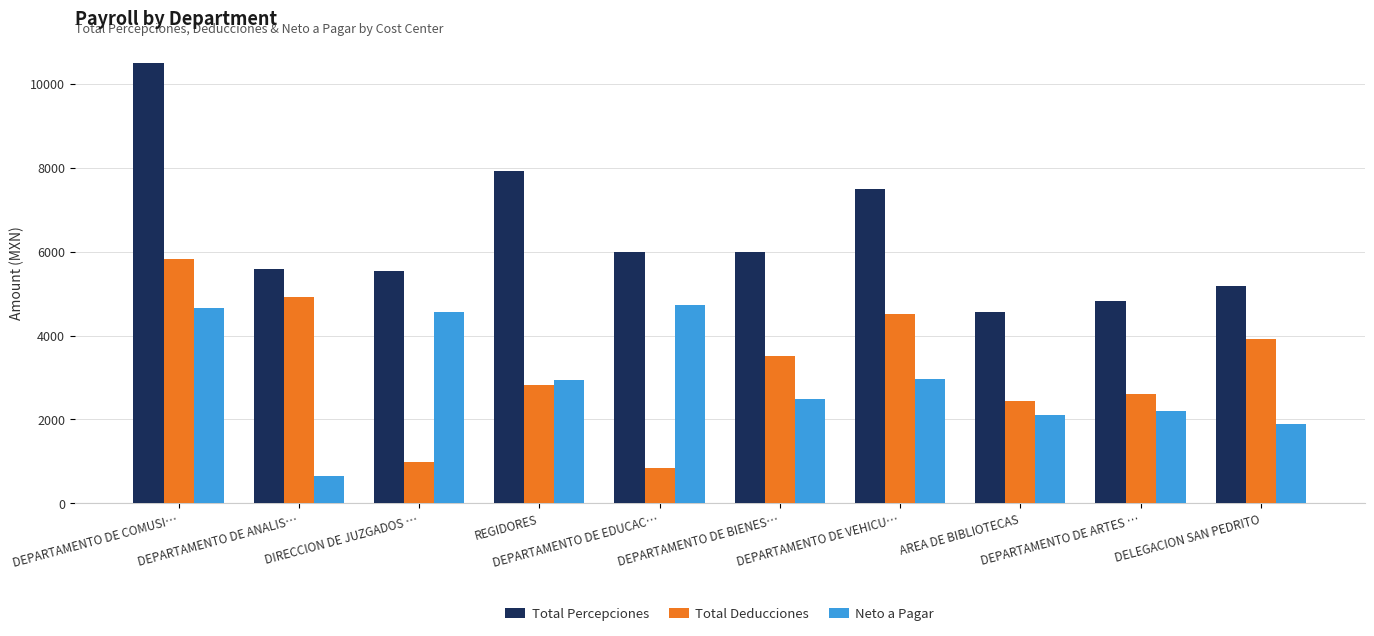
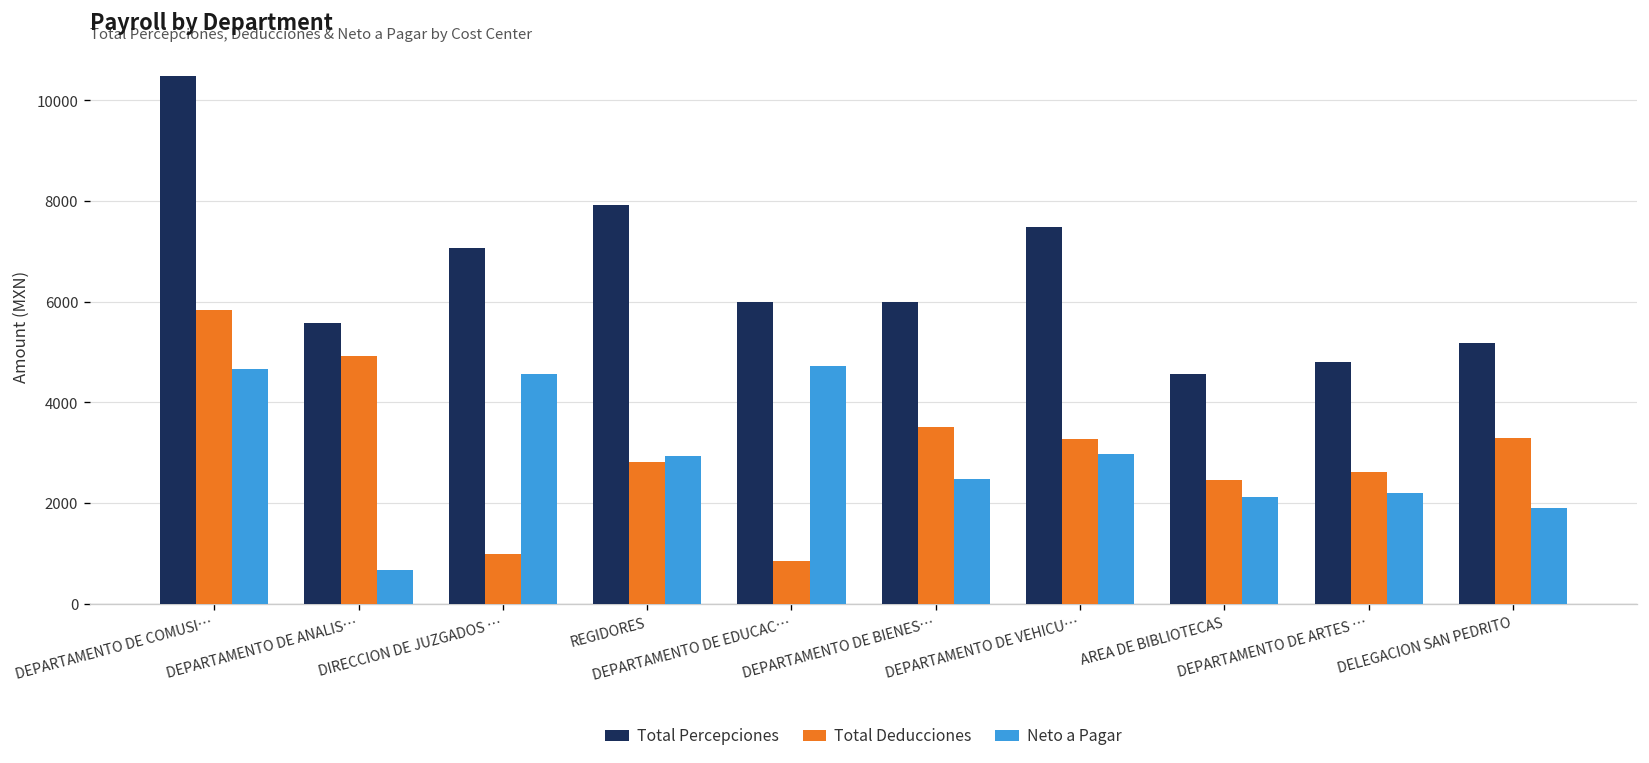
Total Percepciones, DIRECCION DE JUZGADOS …: 5500 -> 7100
Total Deducciones, DEPARTAMENTO DE VEHICU…: 4500 -> 3300
Total Deducciones, DELEGACION SAN PEDRITO: 3900 -> 3300
